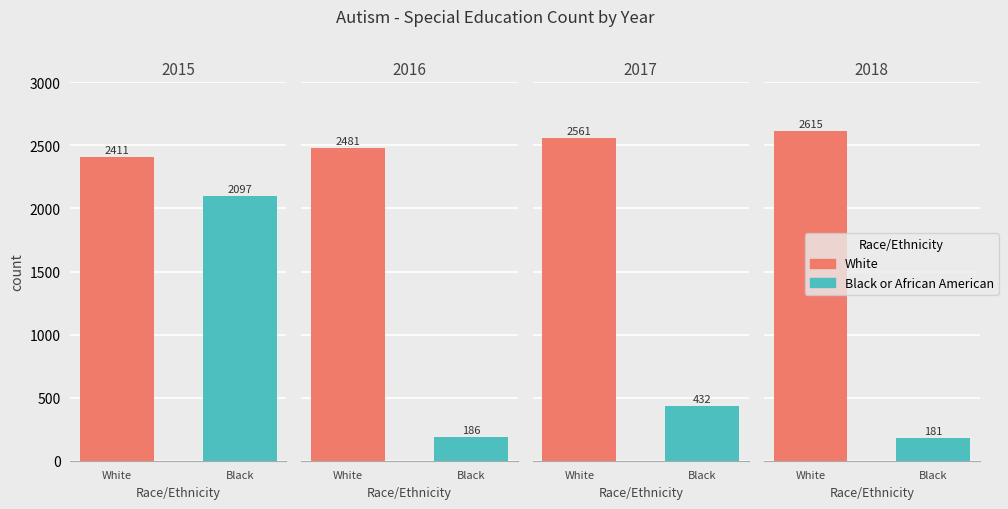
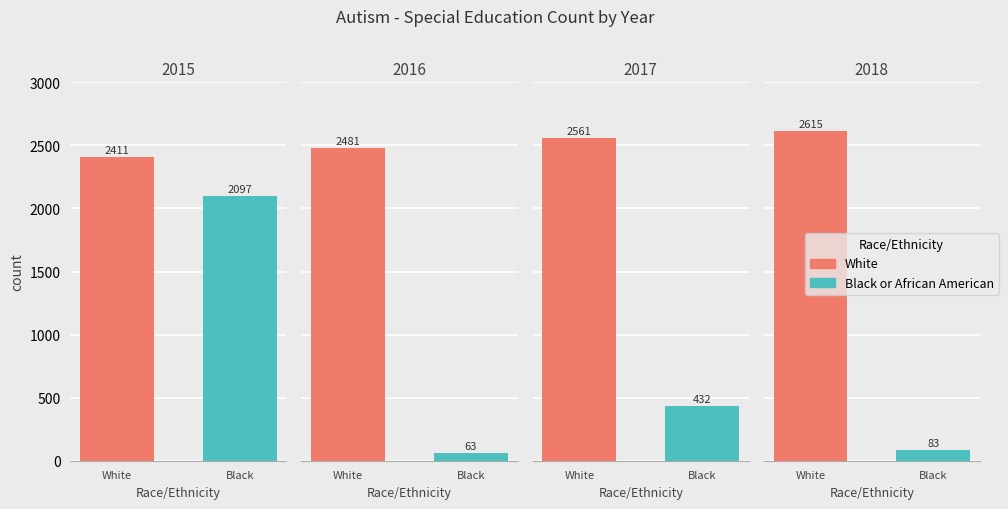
2016, Black: 186 -> 63
2018, Black: 181 -> 83
